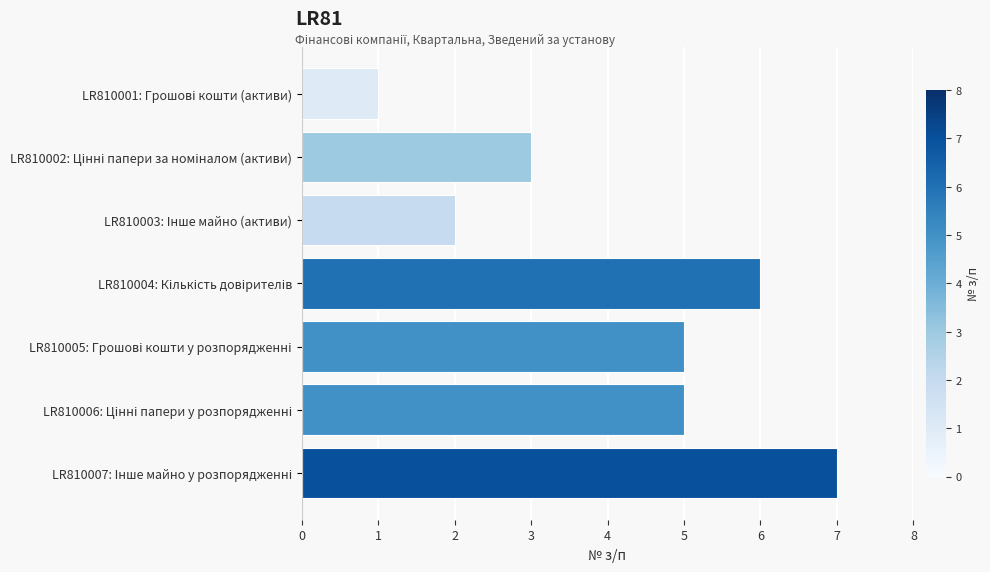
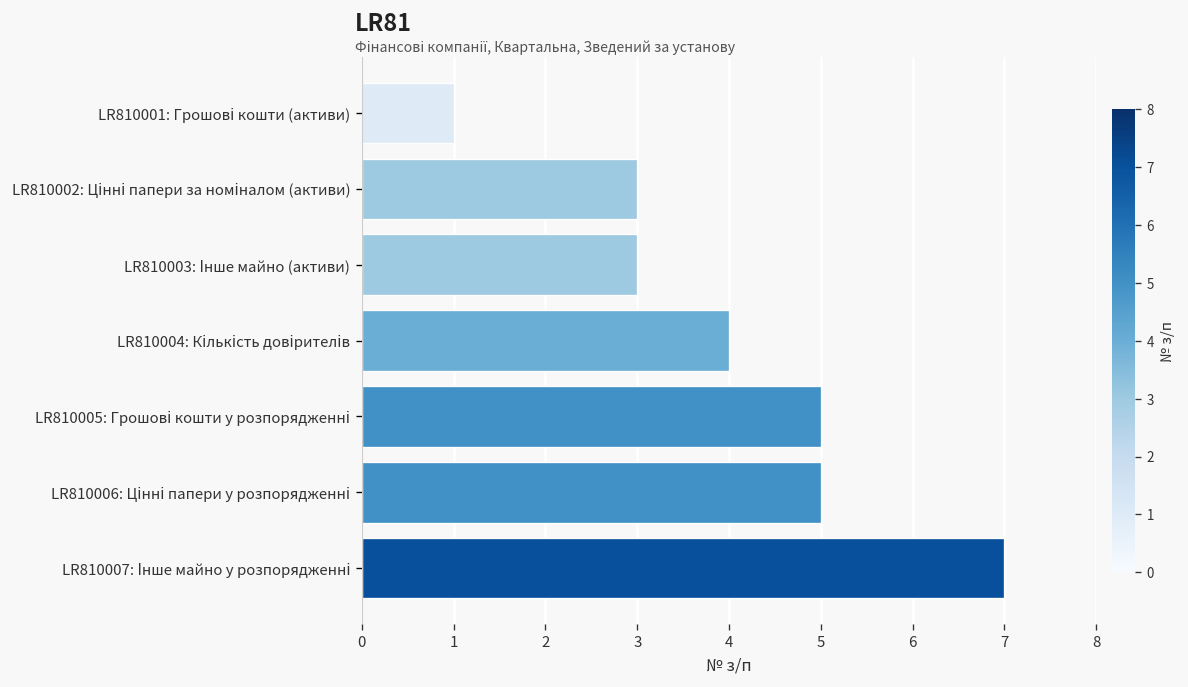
LR810003: Інше майно (активи): 2 -> 3
LR810004: Кількість довірителів: 6 -> 4
